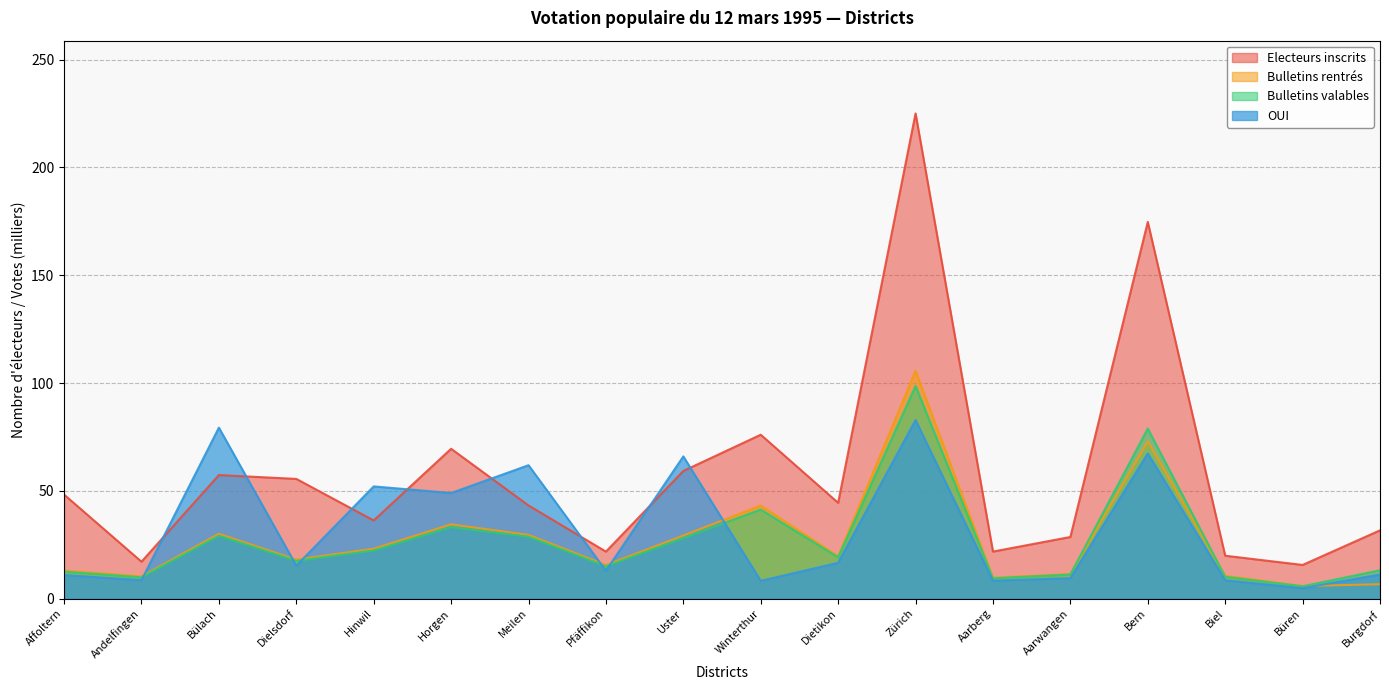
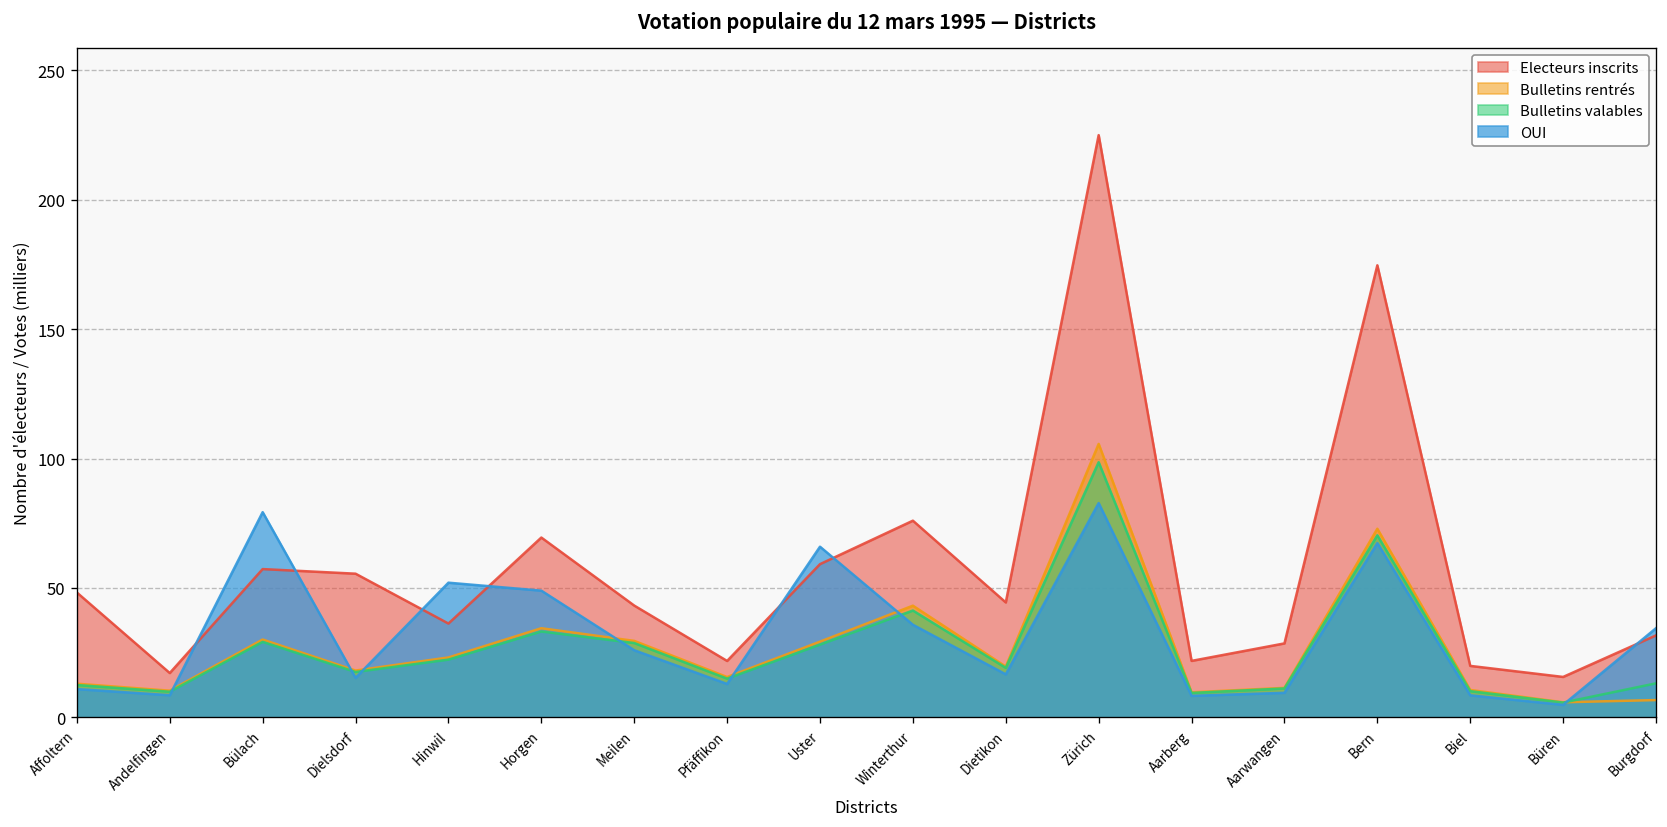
OUI, Meilen: 62 -> 26
OUI, Winterthur: 8 -> 36
Bulletins valables, Bern: 79 -> 70
OUI, Burgdorf: 11 -> 34
